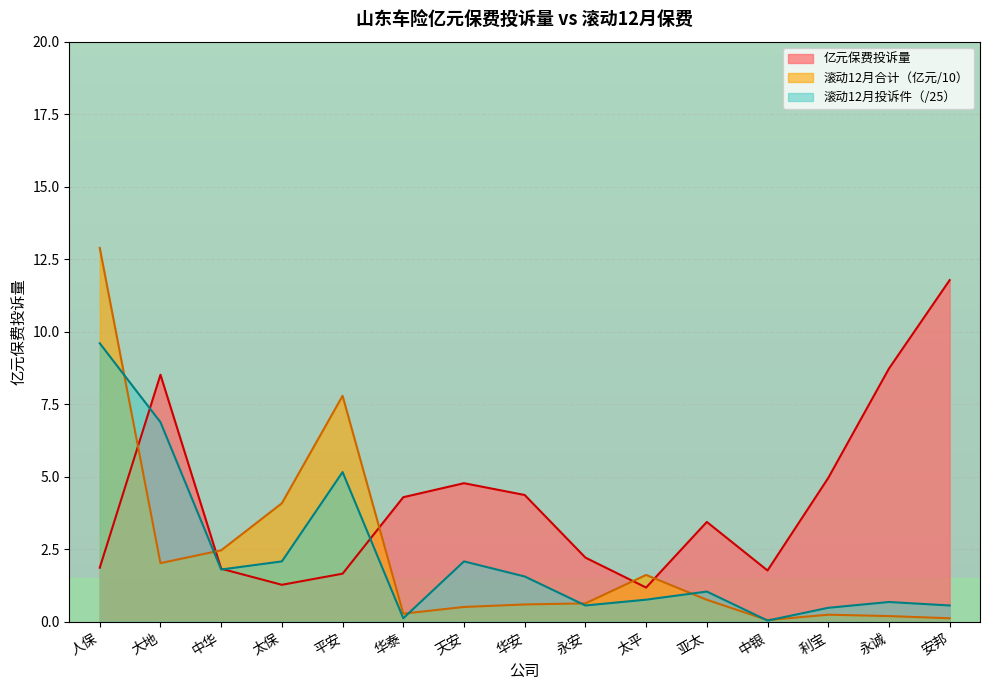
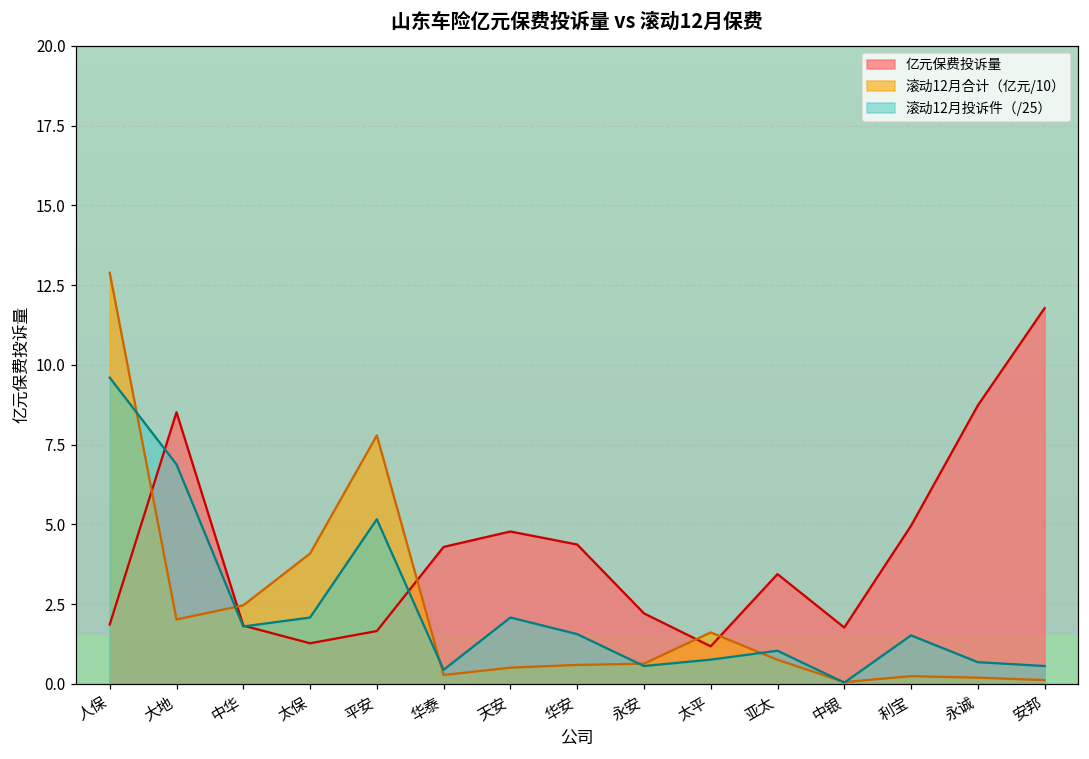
滚动12月投诉件（/25）, 华泰: 0.1 -> 0.4
滚动12月投诉件（/25）, 利宝: 0.5 -> 1.5
